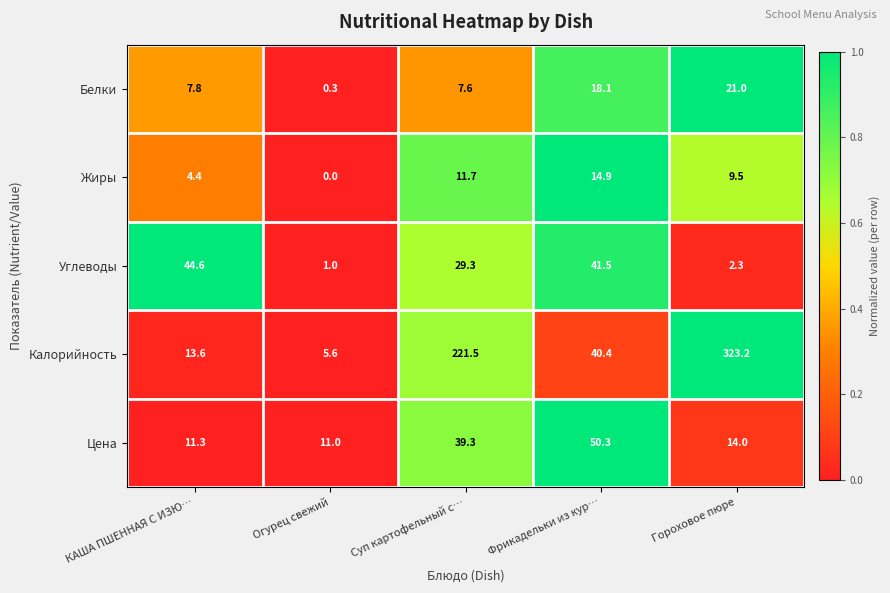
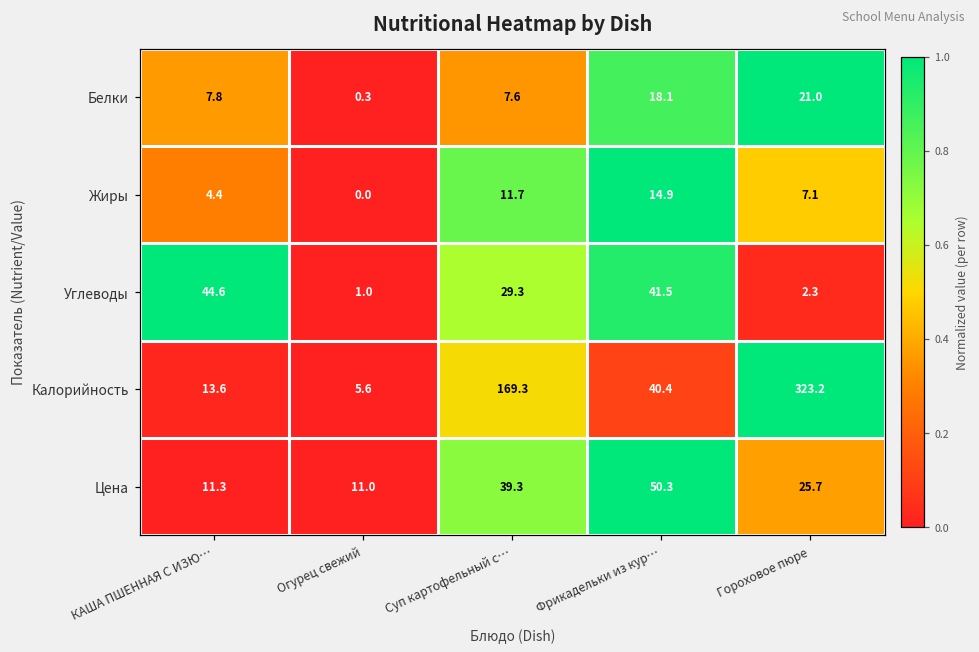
Жиры, Гороховое пюре: 9.5 -> 7.1
Калорийность, Суп картофельный с…: 221.5 -> 169.3
Цена, Гороховое пюре: 14.0 -> 25.7
